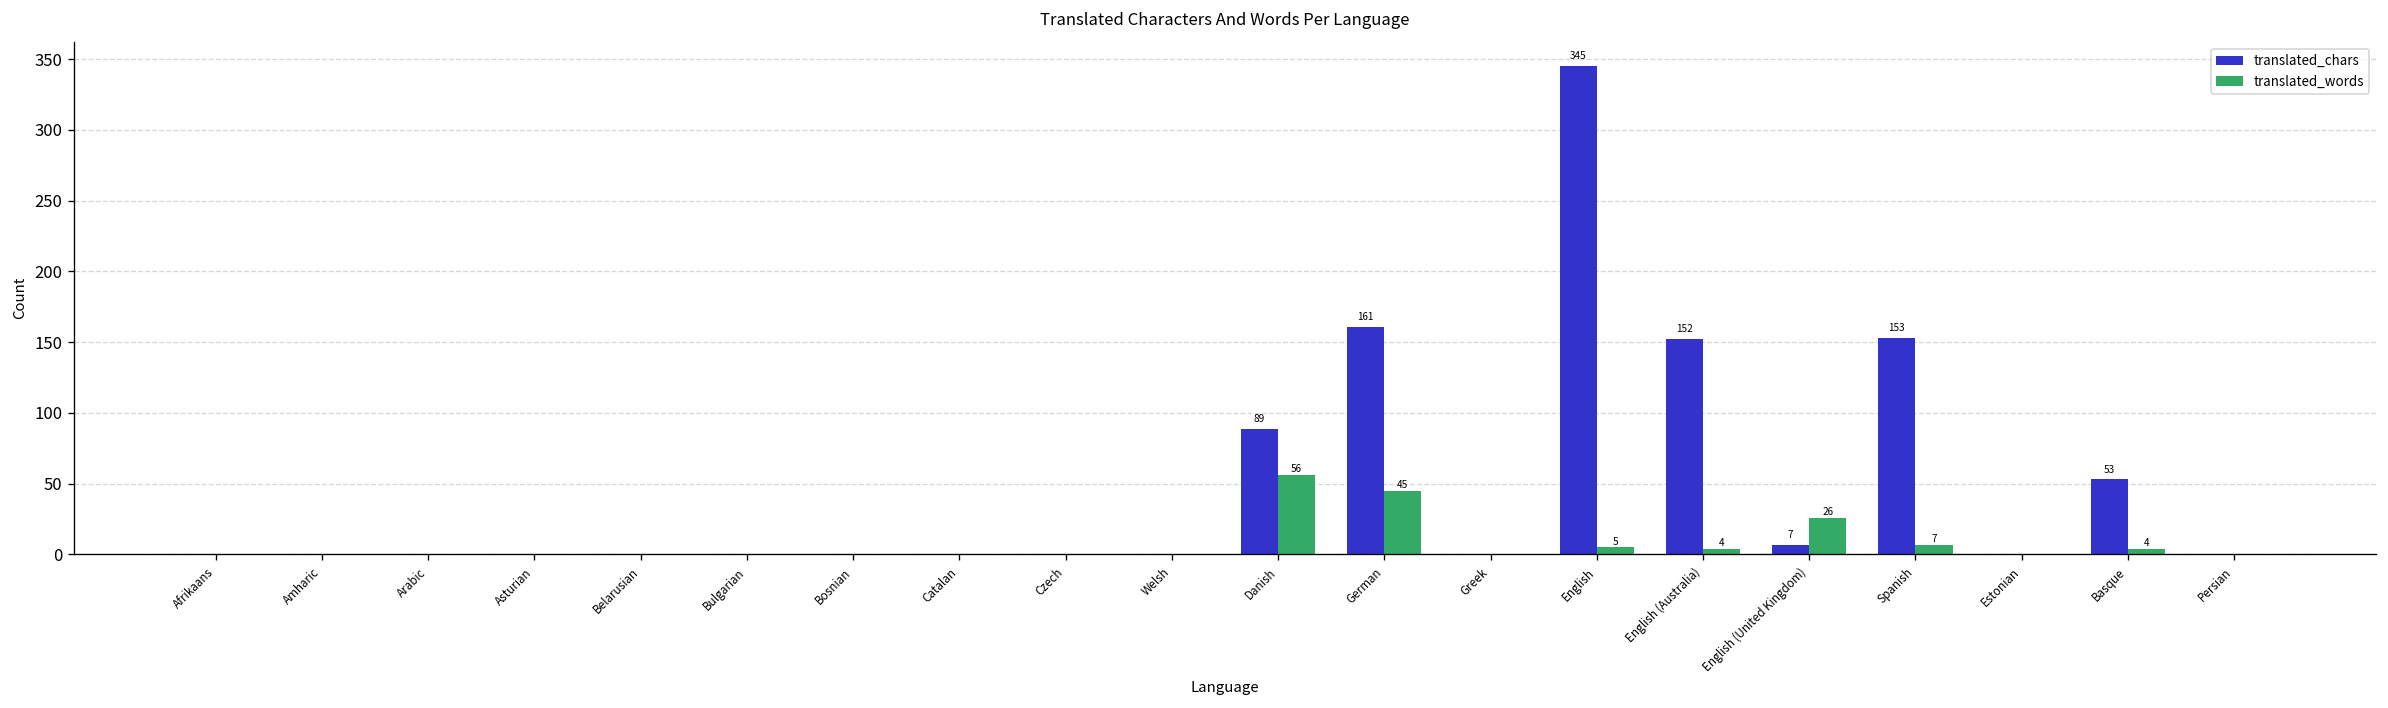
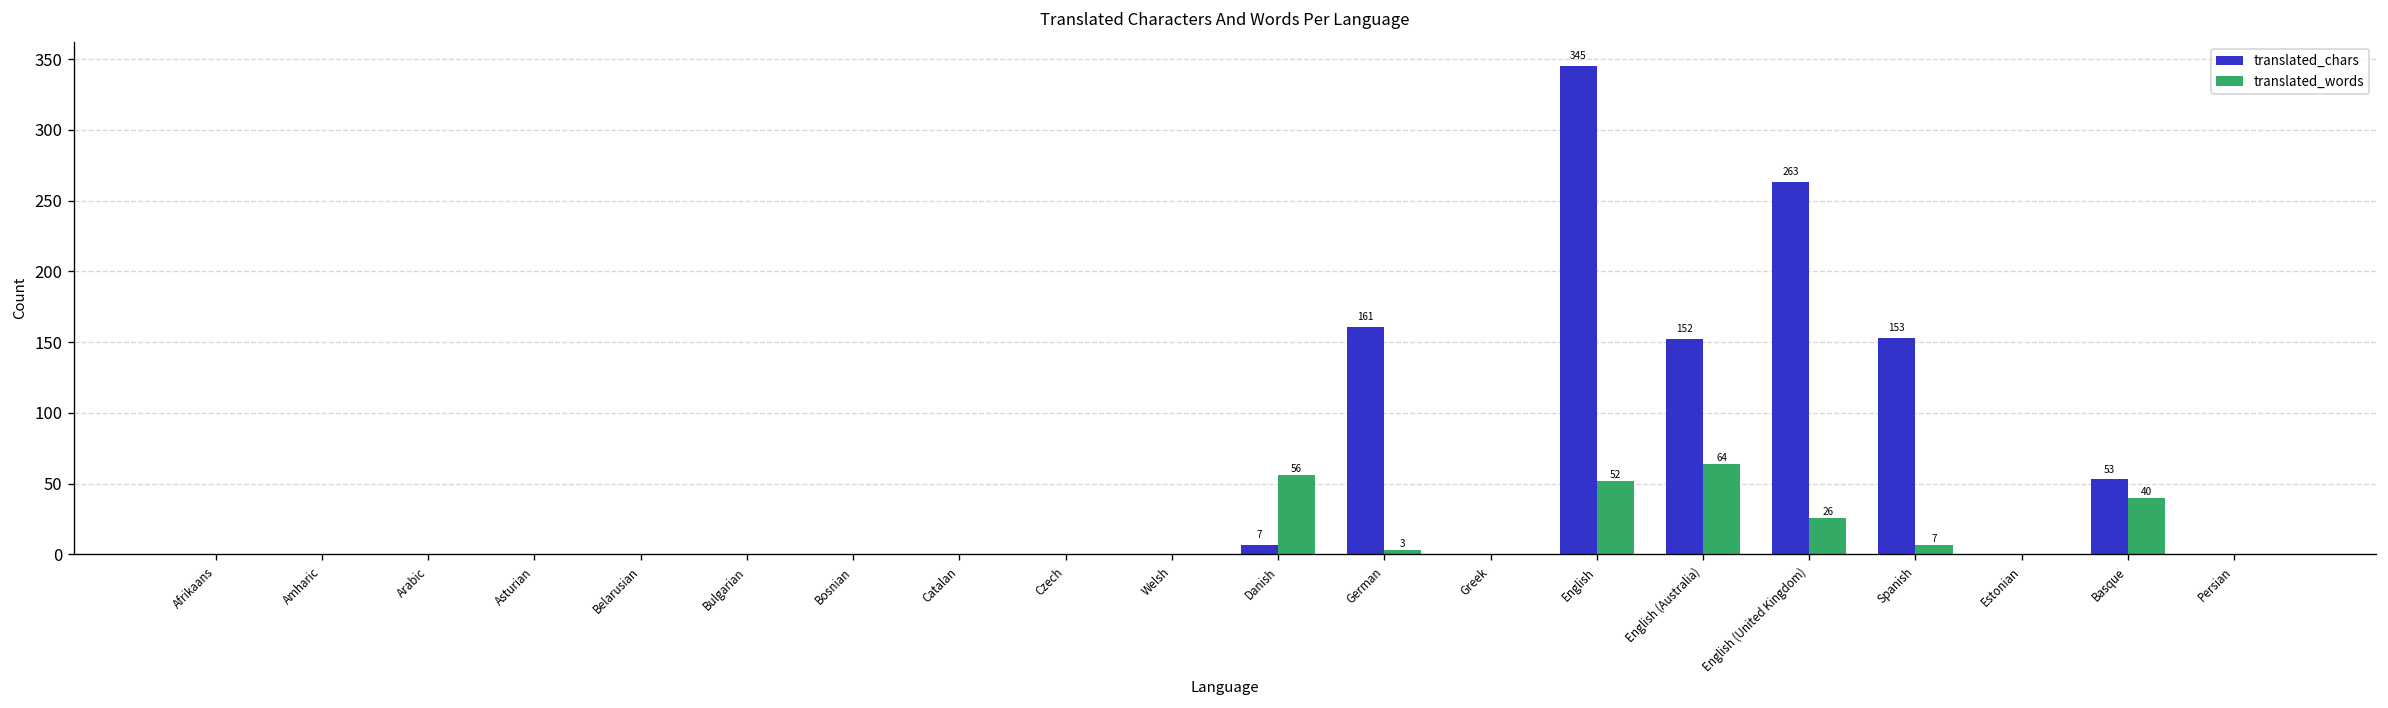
translated_chars, Danish: 89 -> 7
translated_words, German: 45 -> 3
translated_words, English: 5 -> 52
translated_words, English (Australia): 4 -> 64
translated_chars, English (United Kingdom): 7 -> 263
translated_words, Basque: 4 -> 40
